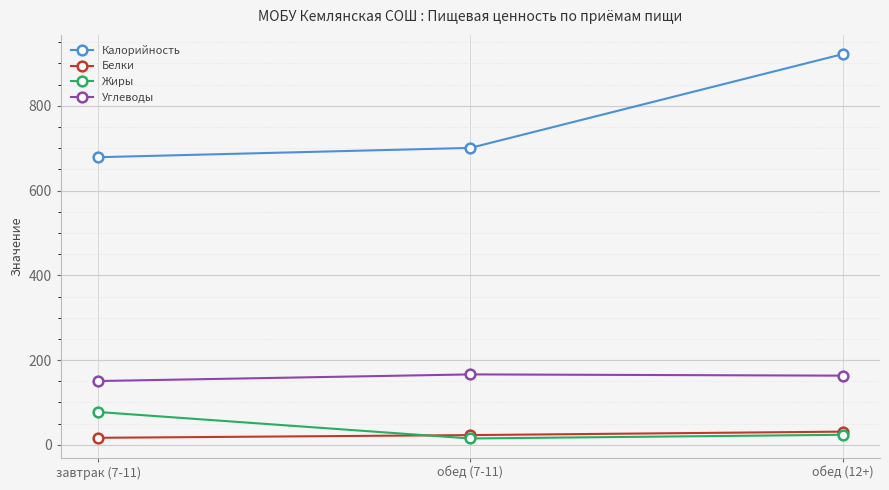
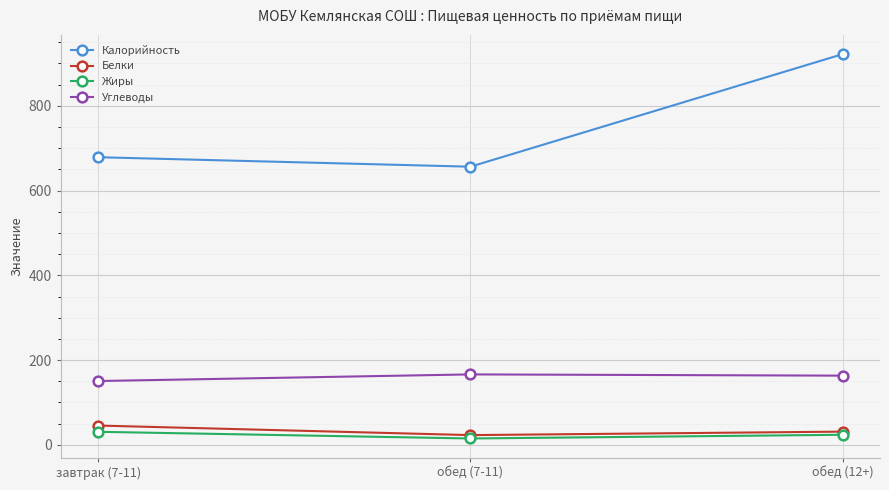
Белки, завтрак (7-11): 20 -> 50
Жиры, завтрак (7-11): 80 -> 30
Калорийность, обед (7-11): 700 -> 660
